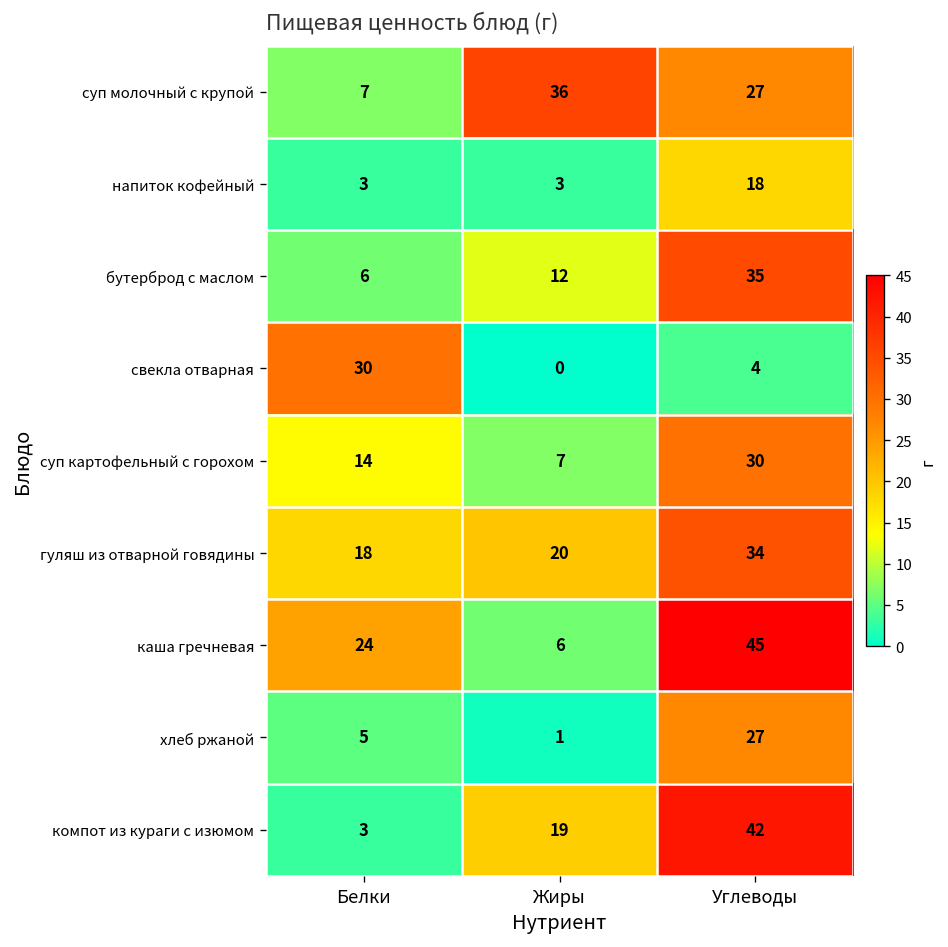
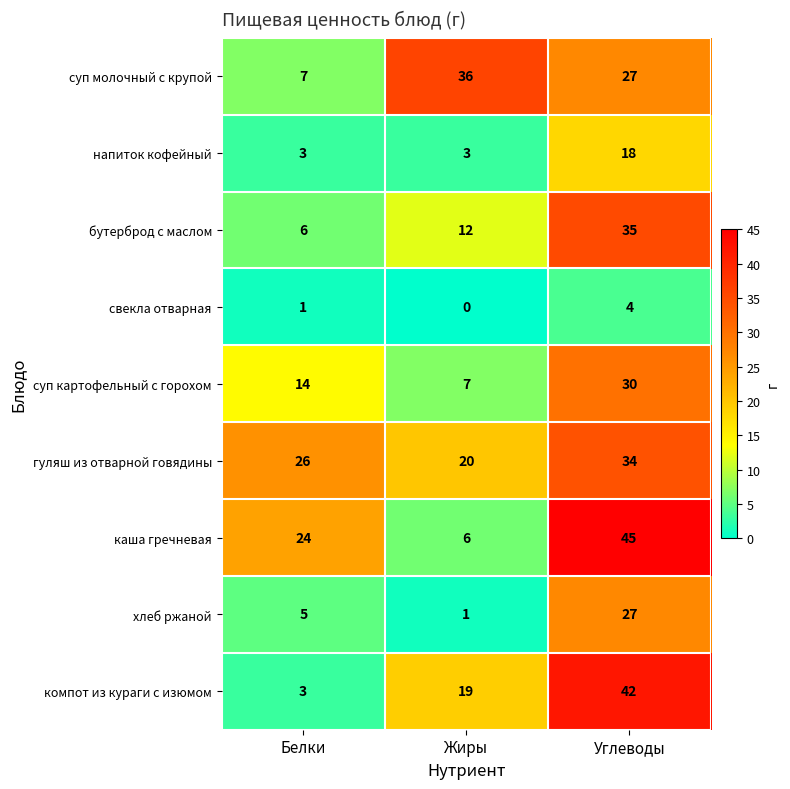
свекла отварная, Белки: 30 -> 1
гуляш из отварной говядины, Белки: 18 -> 26
